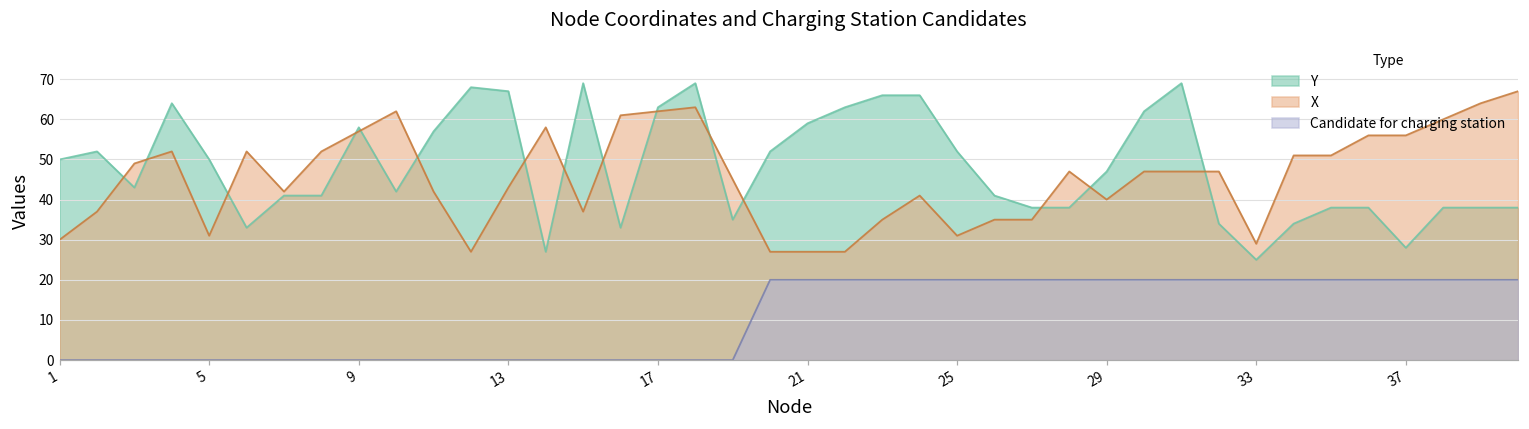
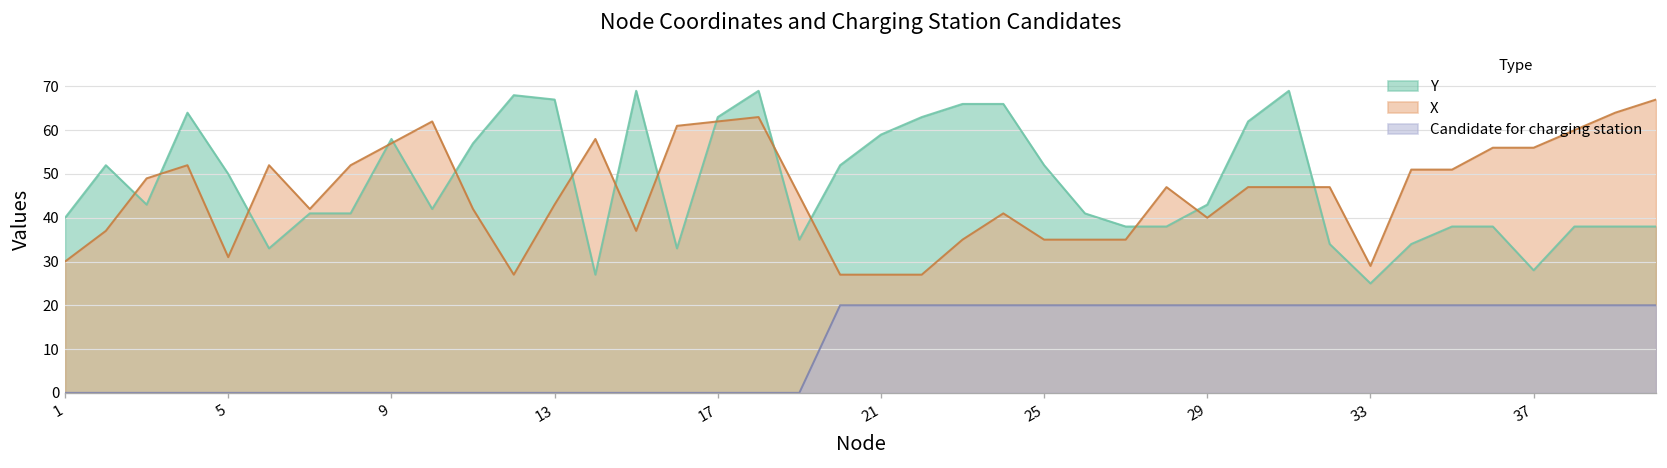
Y, 1: 50 -> 40
X, 25: 31 -> 35
Y, 29: 47 -> 43
